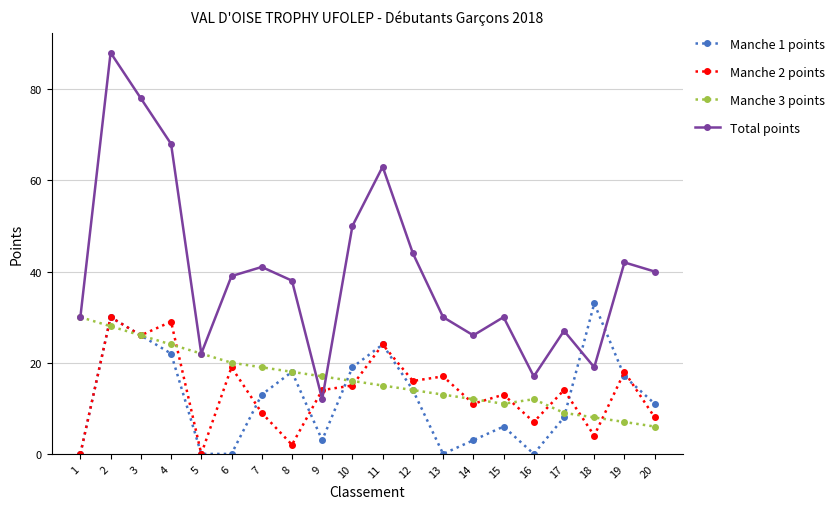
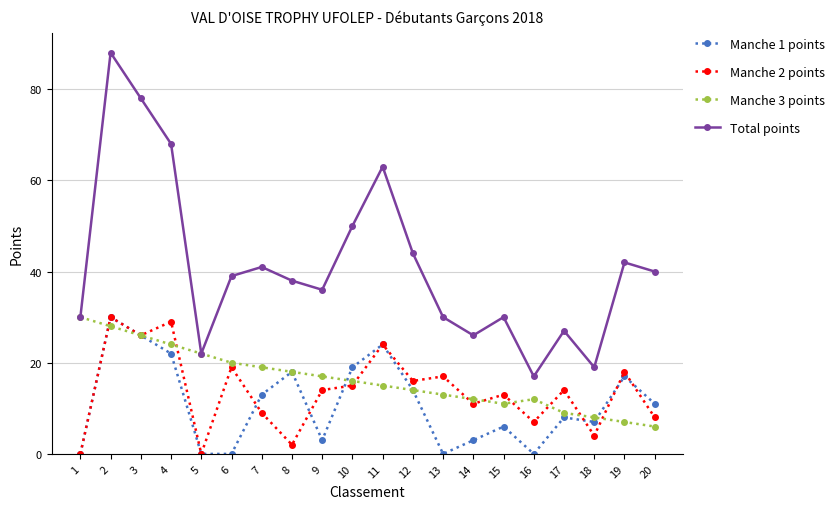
Total points, 9: 12 -> 36
Manche 1 points, 18: 33 -> 7
